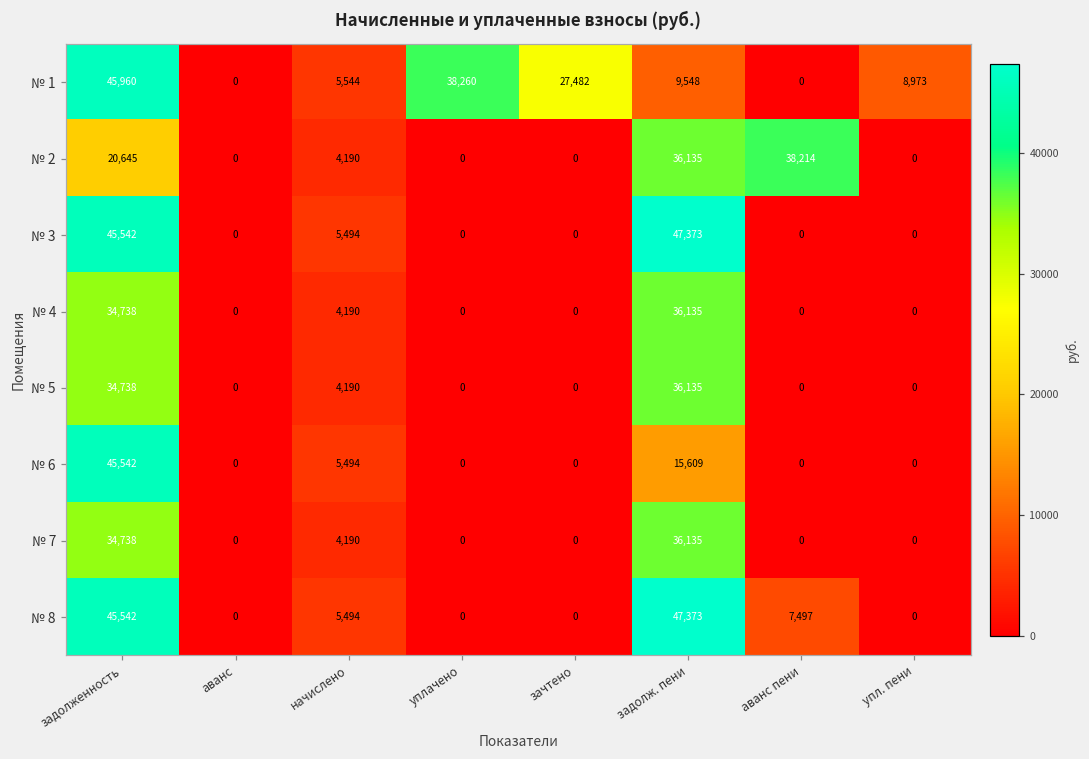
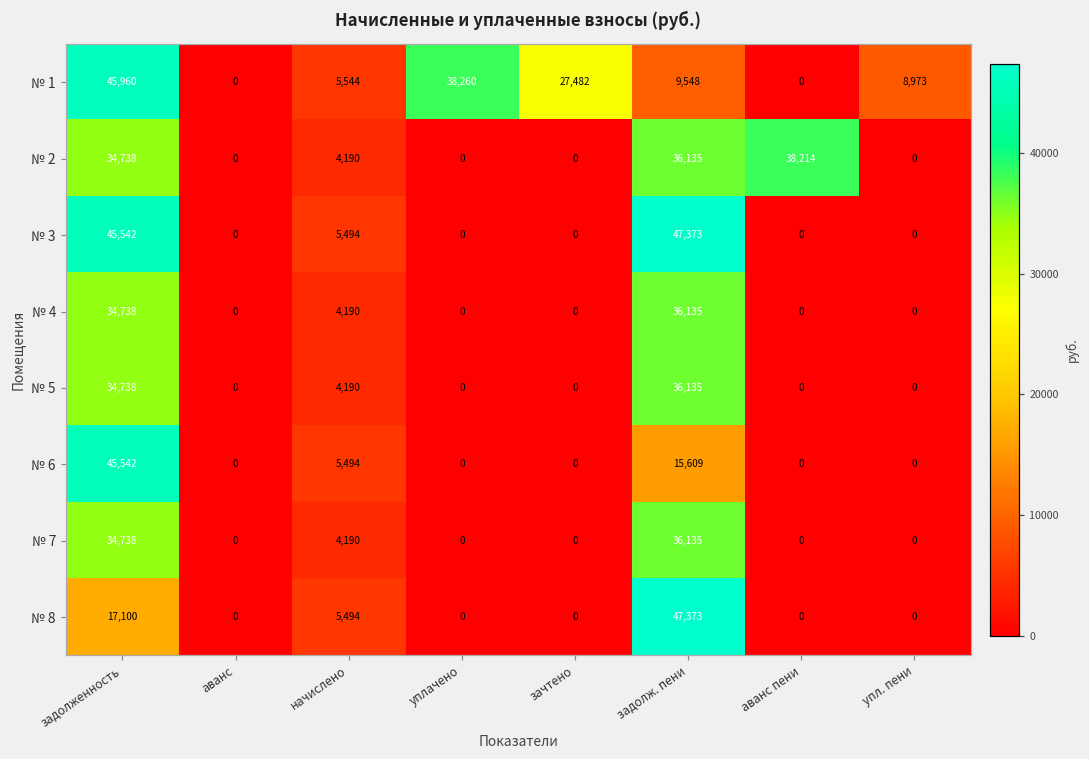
№ 2, задолженность: 20,645 -> 34,738
№ 8, задолженность: 45,542 -> 17,100
№ 8, аванс пени: 7,497 -> 0
